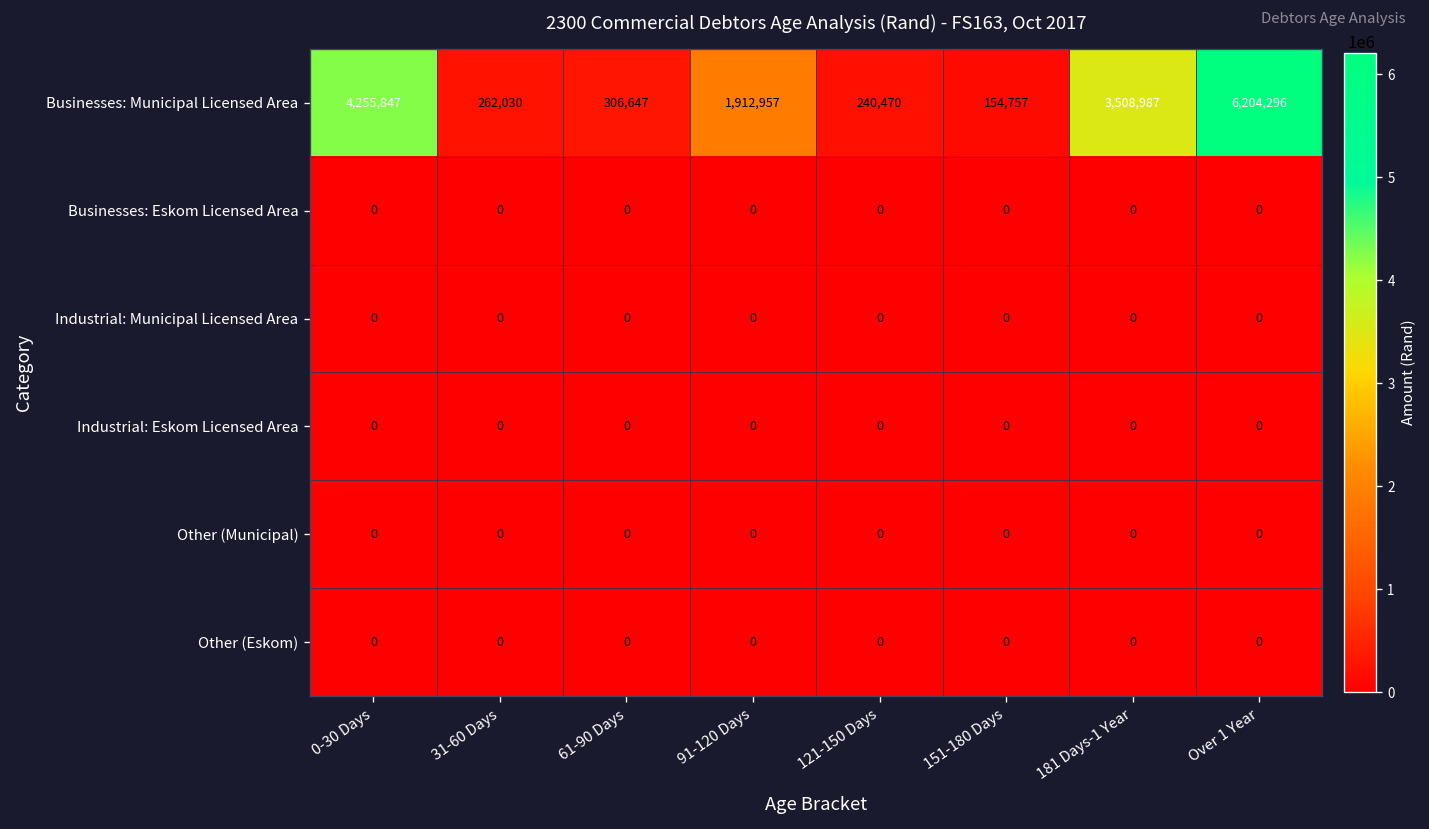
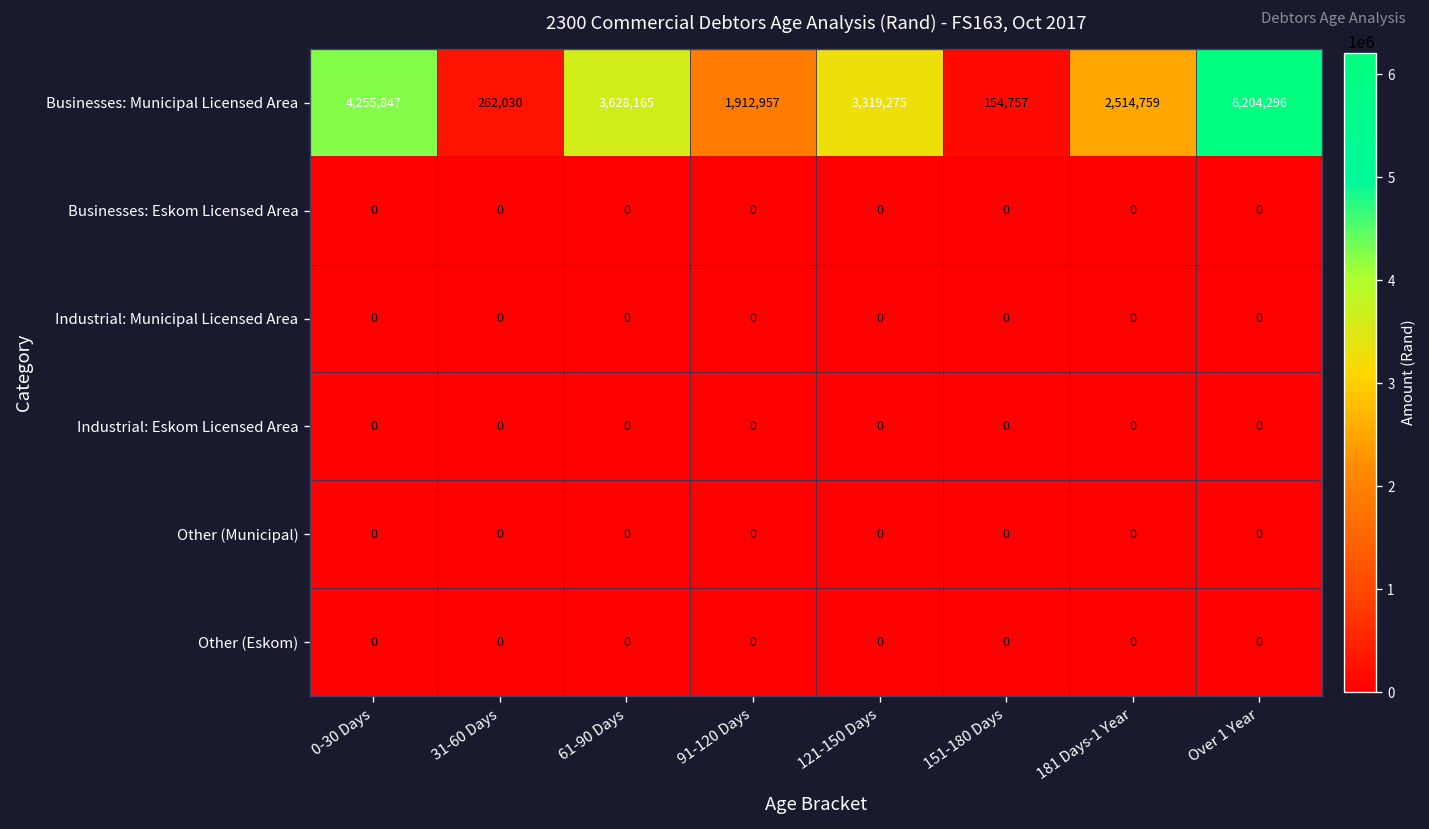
Businesses: Municipal Licensed Area, 61-90 Days: 306,647 -> 3,628,165
Businesses: Municipal Licensed Area, 121-150 Days: 240,470 -> 3,319,275
Businesses: Municipal Licensed Area, 181 Days-1 Year: 3,508,987 -> 2,514,759
